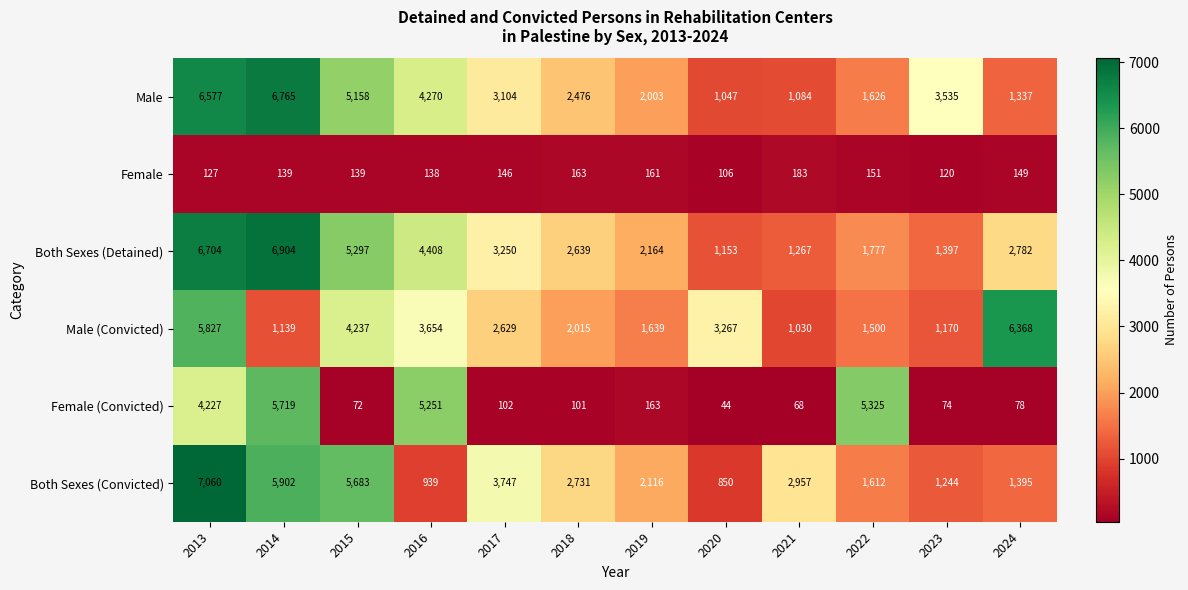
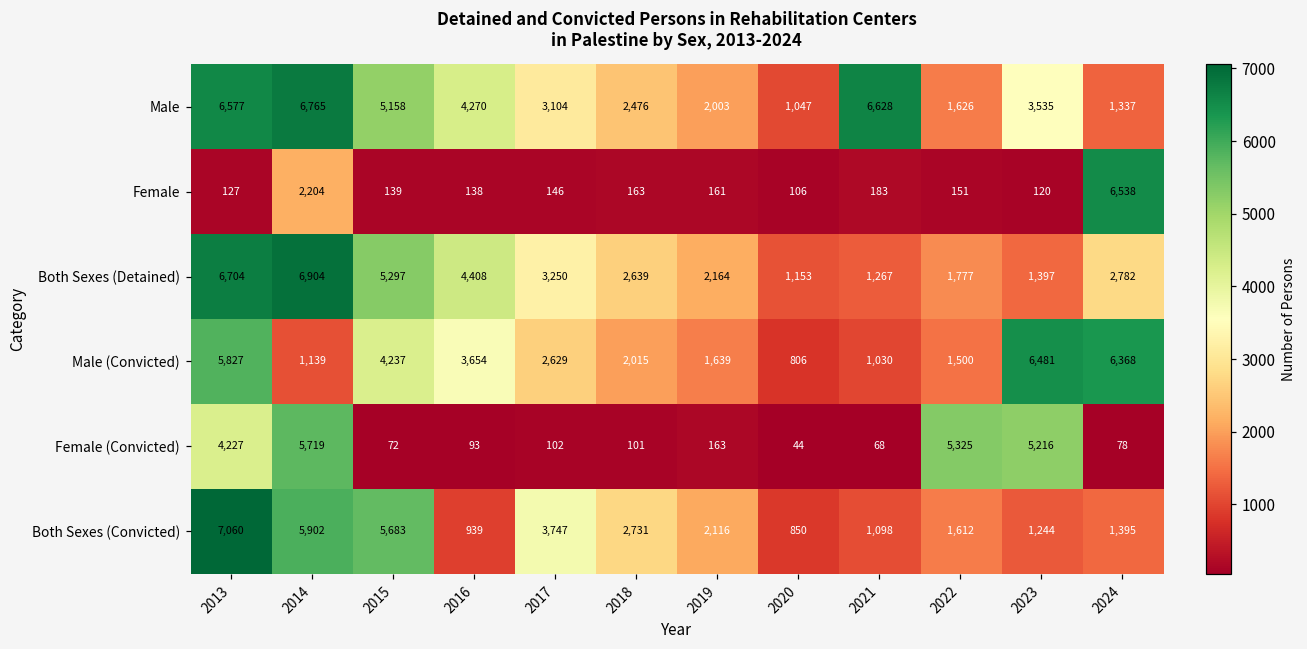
Male, 2021: 1,084 -> 6,628
Female, 2014: 139 -> 2,204
Female, 2024: 149 -> 6,538
Male (Convicted), 2020: 3,267 -> 806
Male (Convicted), 2023: 1,170 -> 6,481
Female (Convicted), 2016: 5,251 -> 93
Female (Convicted), 2023: 74 -> 5,216
Both Sexes (Convicted), 2021: 2,957 -> 1,098
